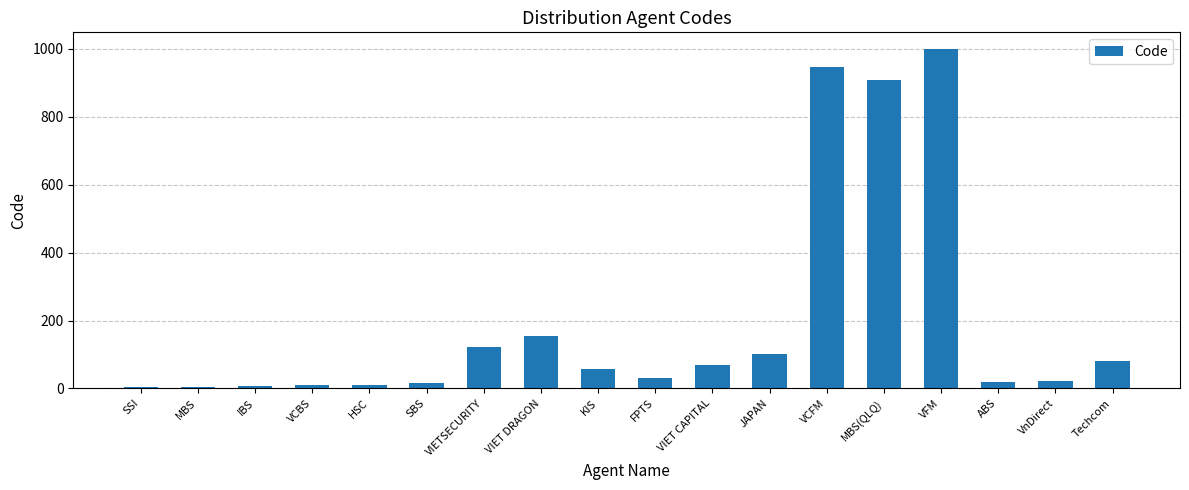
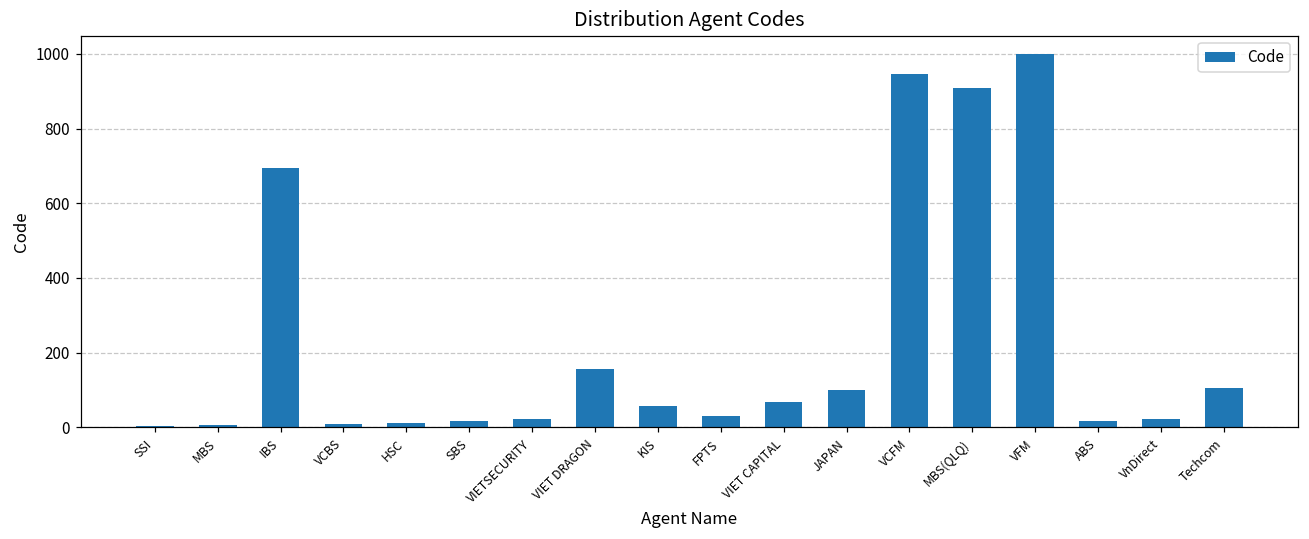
IBS: 10 -> 690
VIETSECURITY: 120 -> 20
Techcom: 80 -> 110
